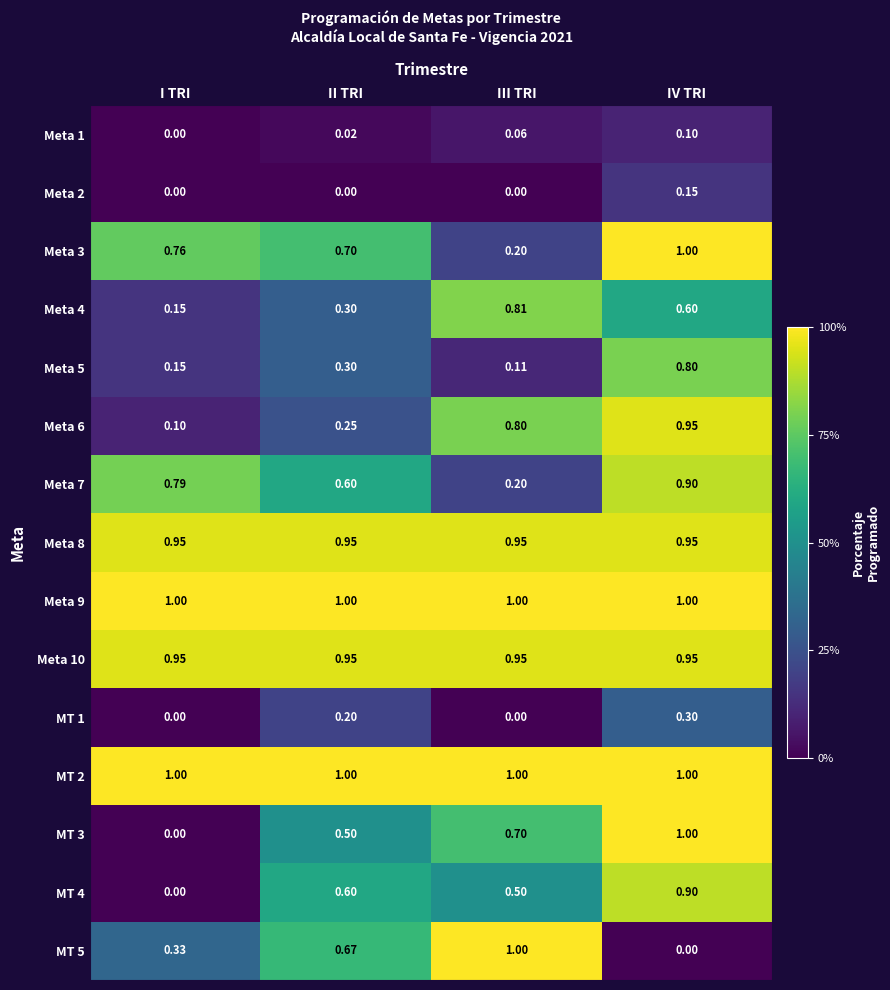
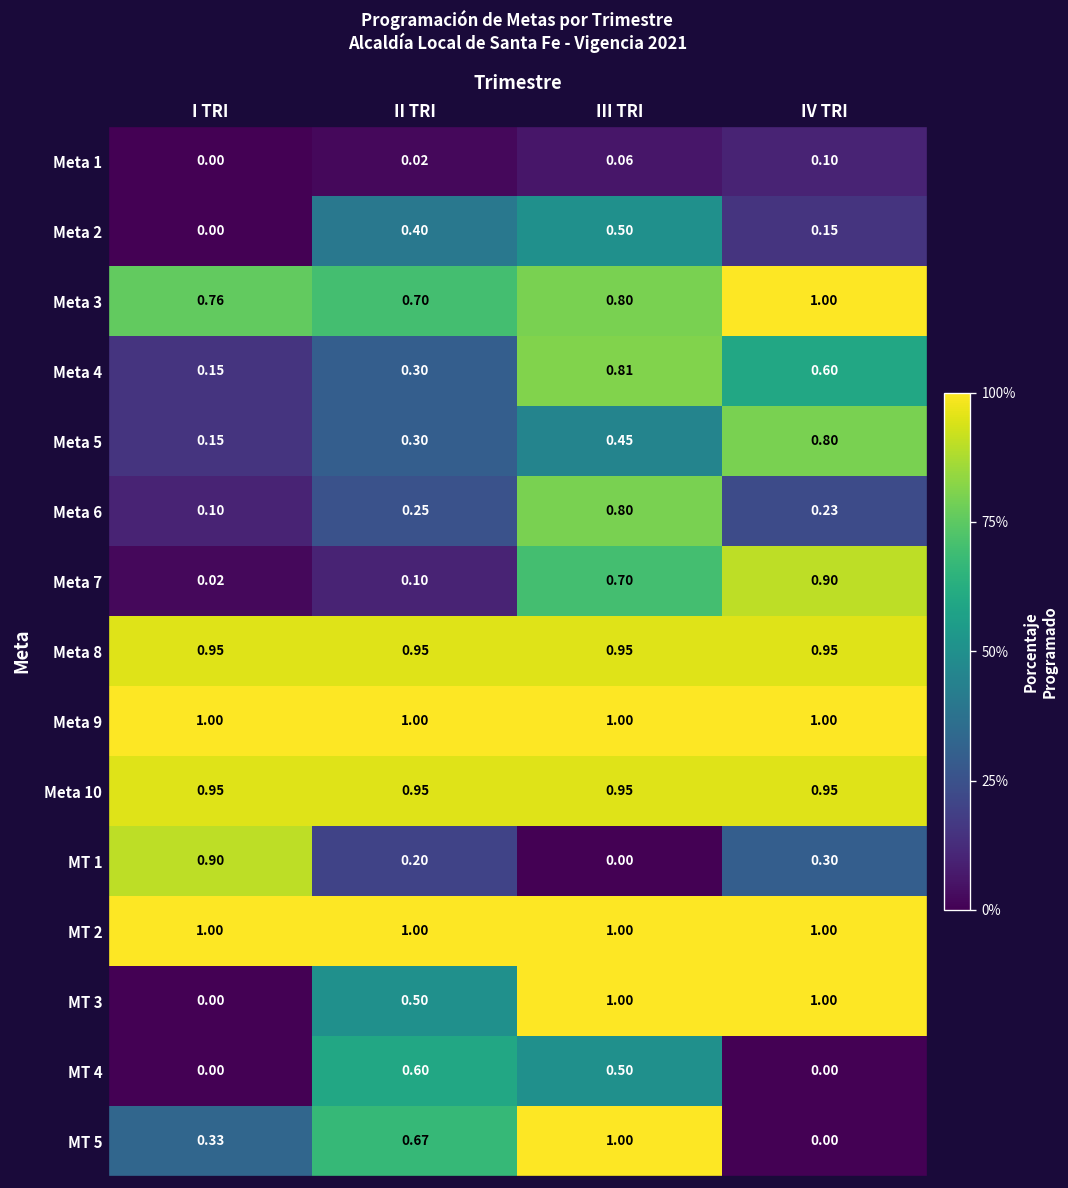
Meta 2, II TRI: 0.00 -> 0.40
Meta 2, III TRI: 0.00 -> 0.50
Meta 3, III TRI: 0.20 -> 0.80
Meta 5, III TRI: 0.11 -> 0.45
Meta 6, IV TRI: 0.95 -> 0.23
Meta 7, I TRI: 0.79 -> 0.02
Meta 7, II TRI: 0.60 -> 0.10
Meta 7, III TRI: 0.20 -> 0.70
MT 1, I TRI: 0.00 -> 0.90
MT 3, III TRI: 0.70 -> 1.00
MT 4, IV TRI: 0.90 -> 0.00
